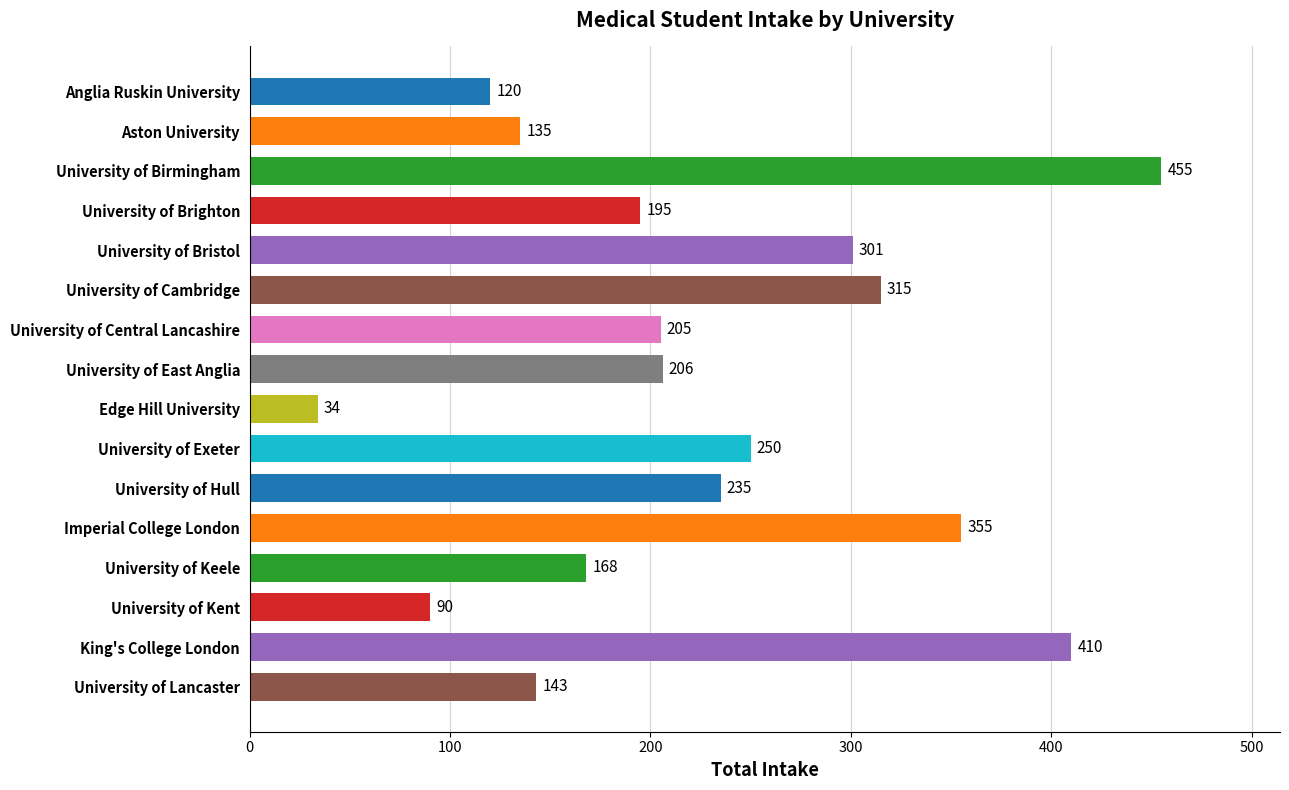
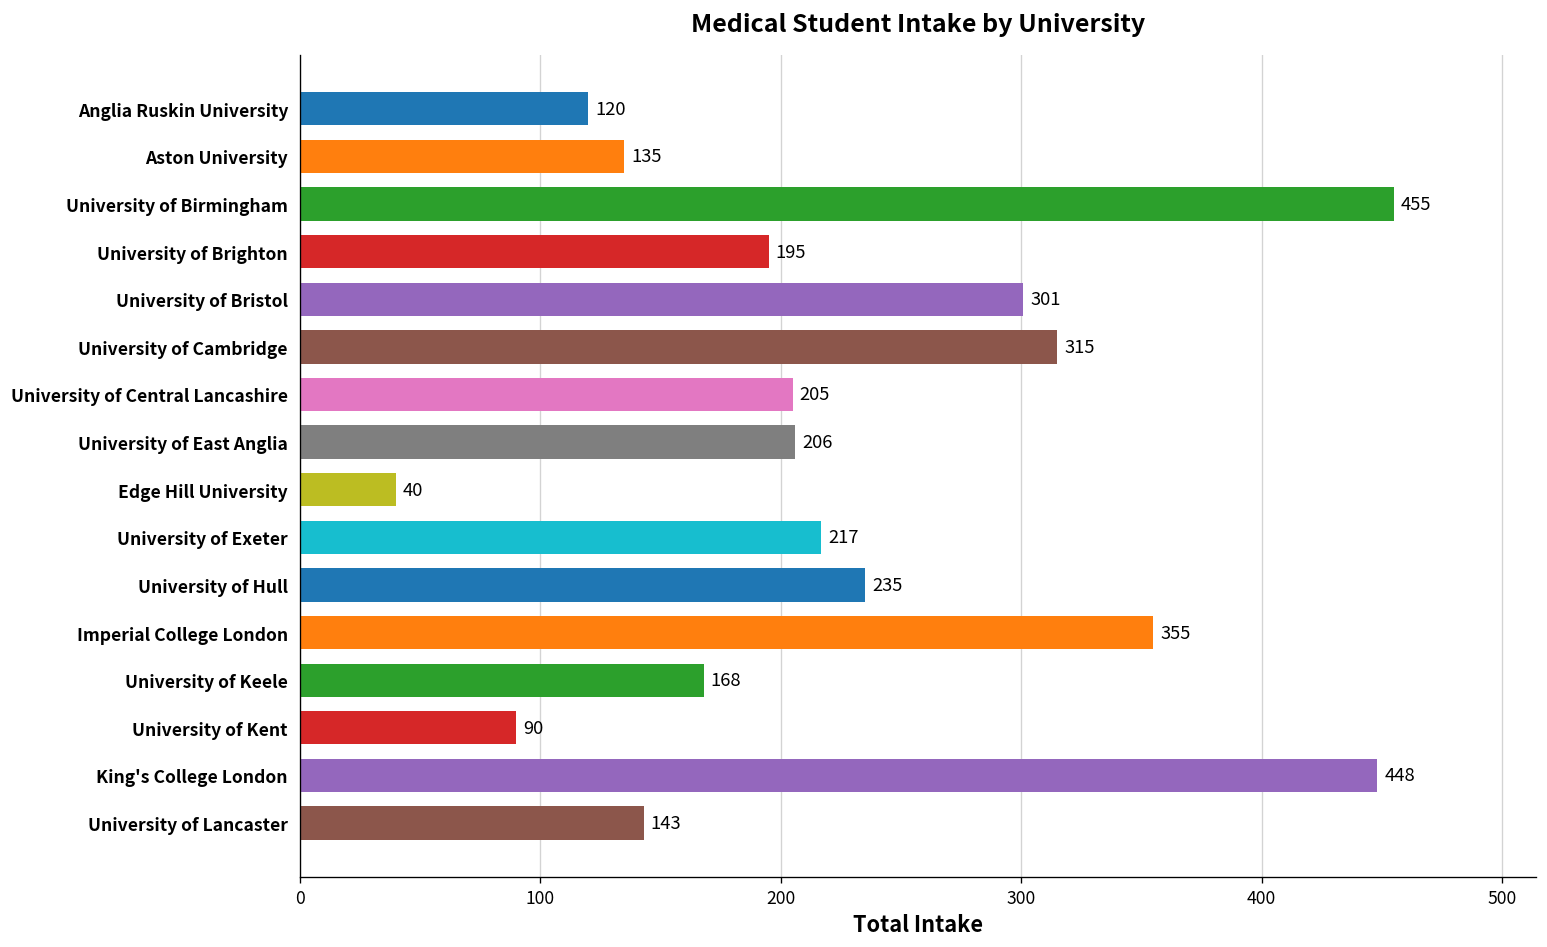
Edge Hill University: 34 -> 40
University of Exeter: 250 -> 217
King's College London: 410 -> 448
